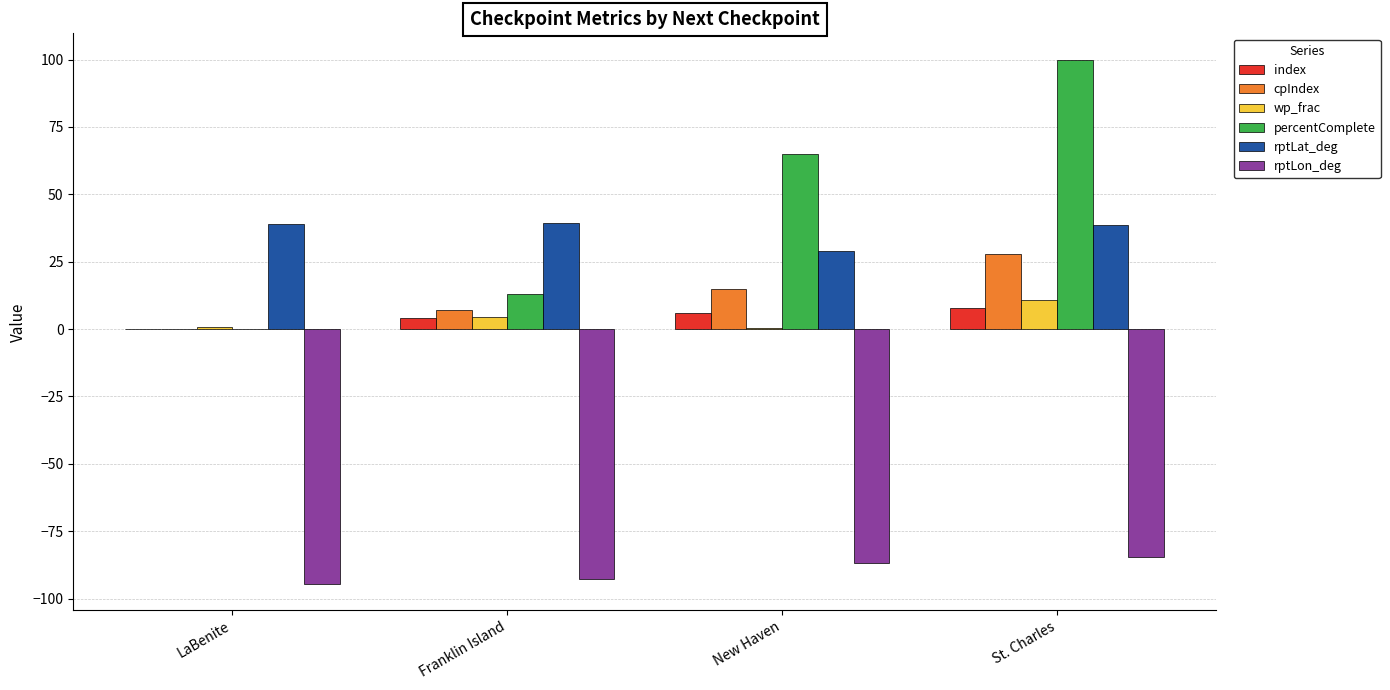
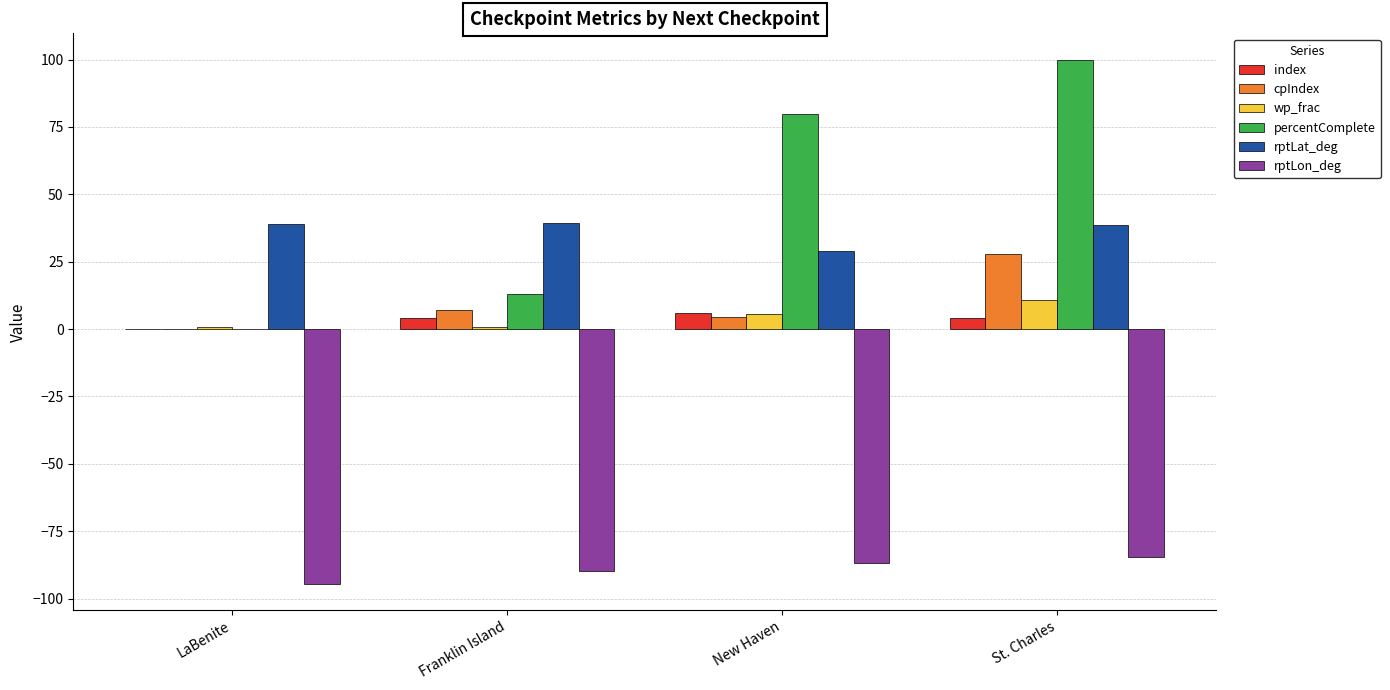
wp_frac, Franklin Island: 4 -> 1
rptLon_deg, Franklin Island: -93 -> -90
cpIndex, New Haven: 15 -> 4
wp_frac, New Haven: 0 -> 6
percentComplete, New Haven: 65 -> 80
index, St. Charles: 8 -> 4
